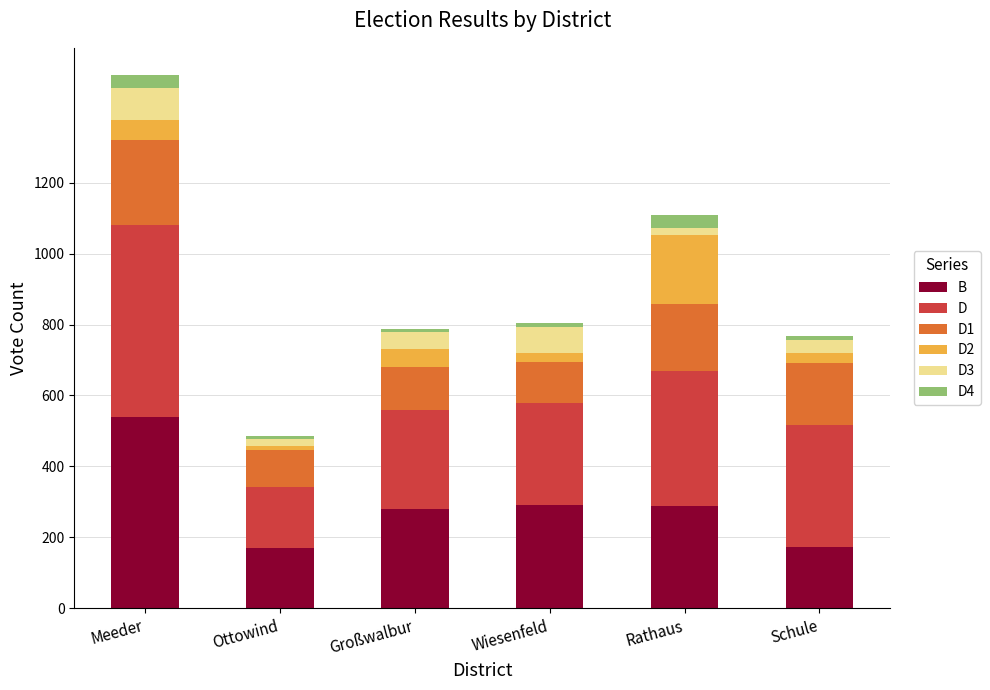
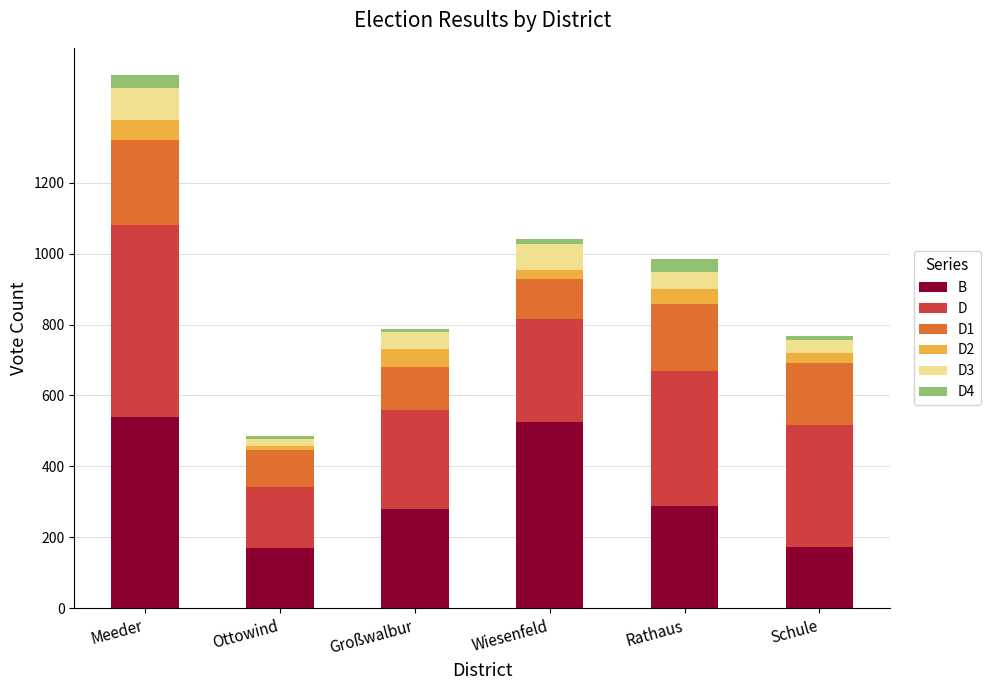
B, Wiesenfeld: 290 -> 530
D2, Rathaus: 200 -> 40
D3, Rathaus: 20 -> 50
